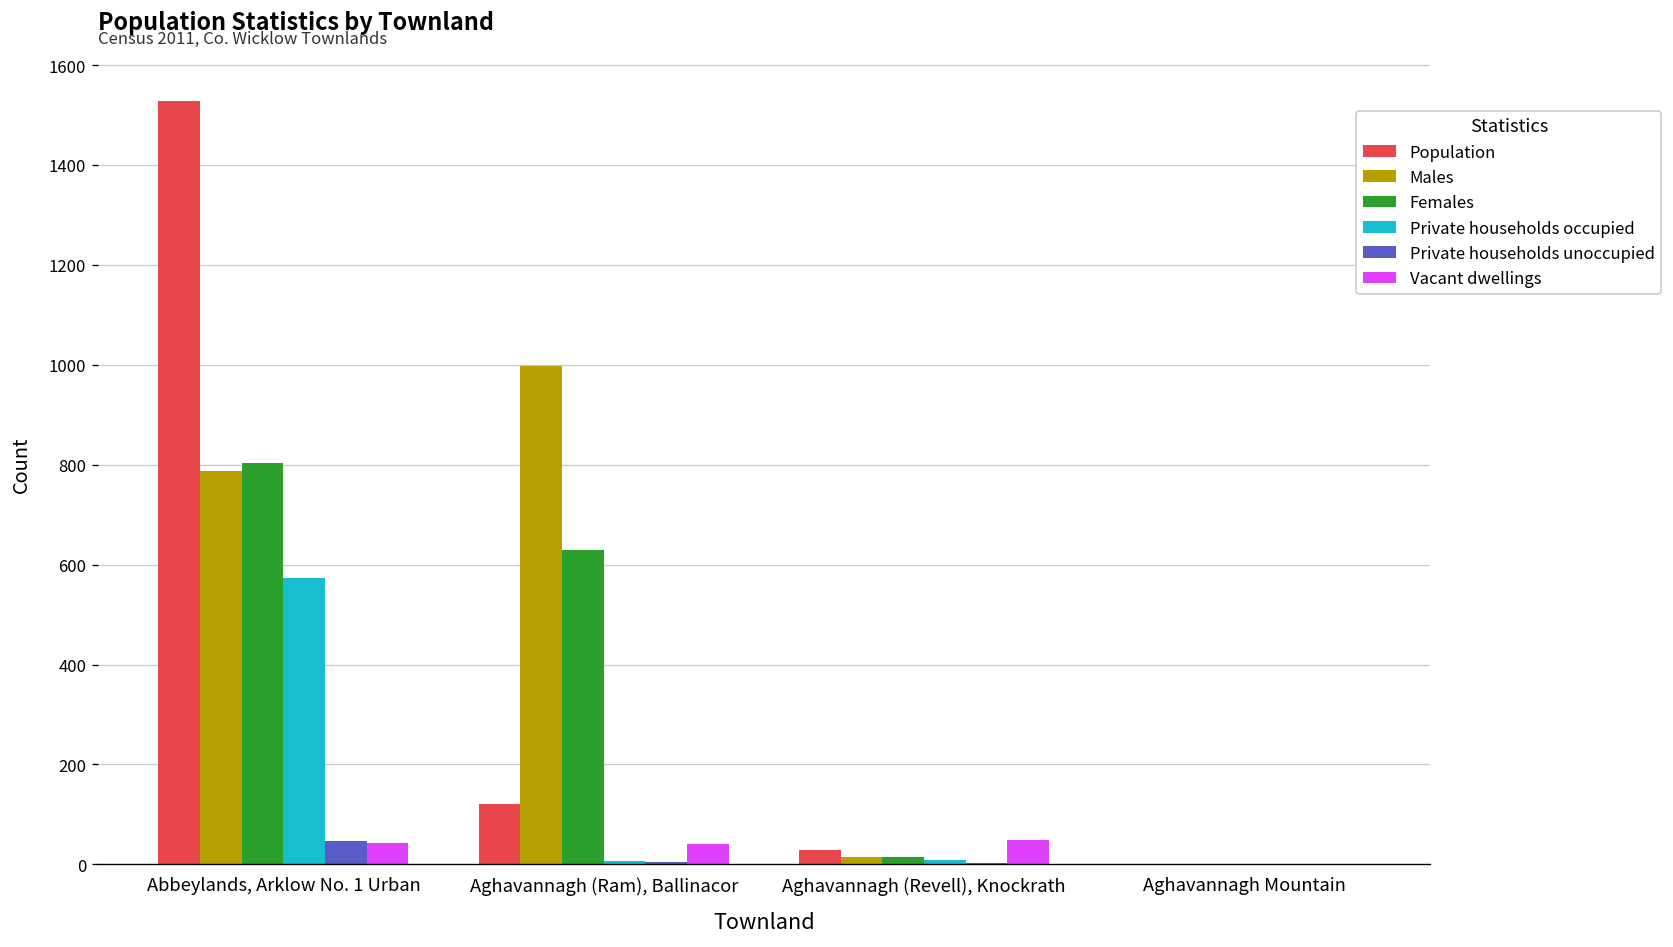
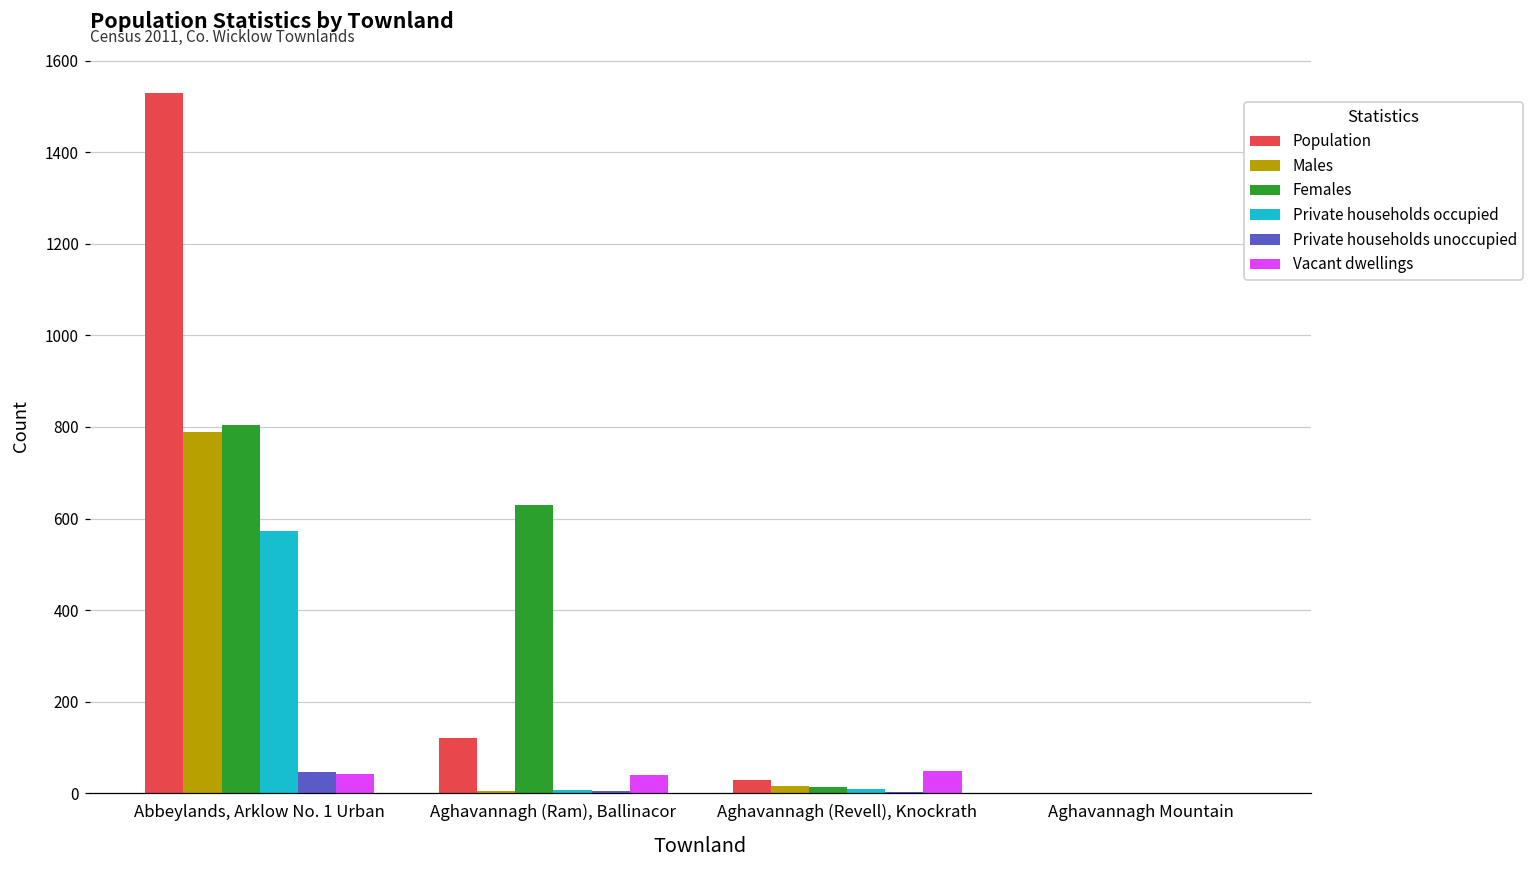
Males, Aghavannagh (Ram), Ballinacor: 1000 -> 10
